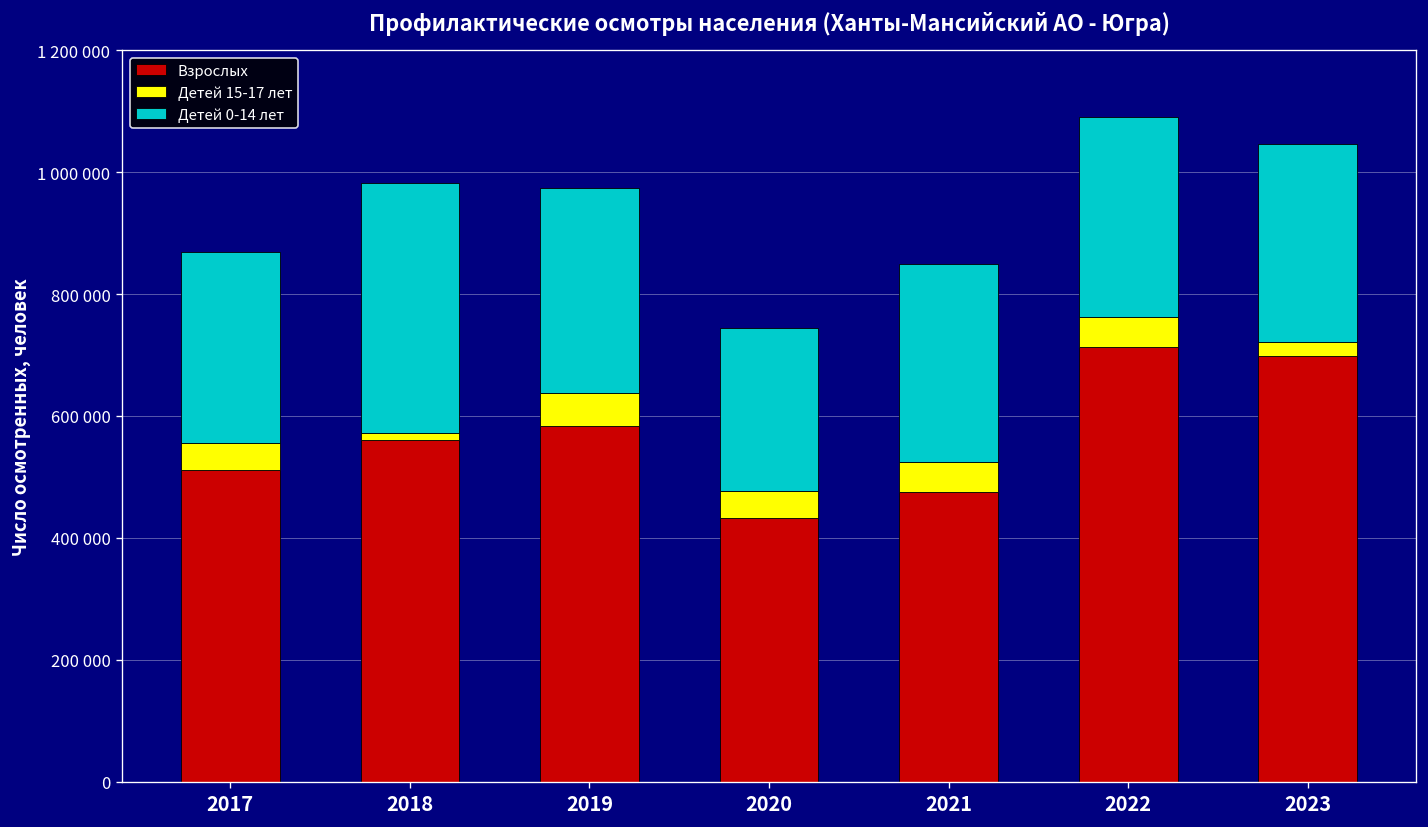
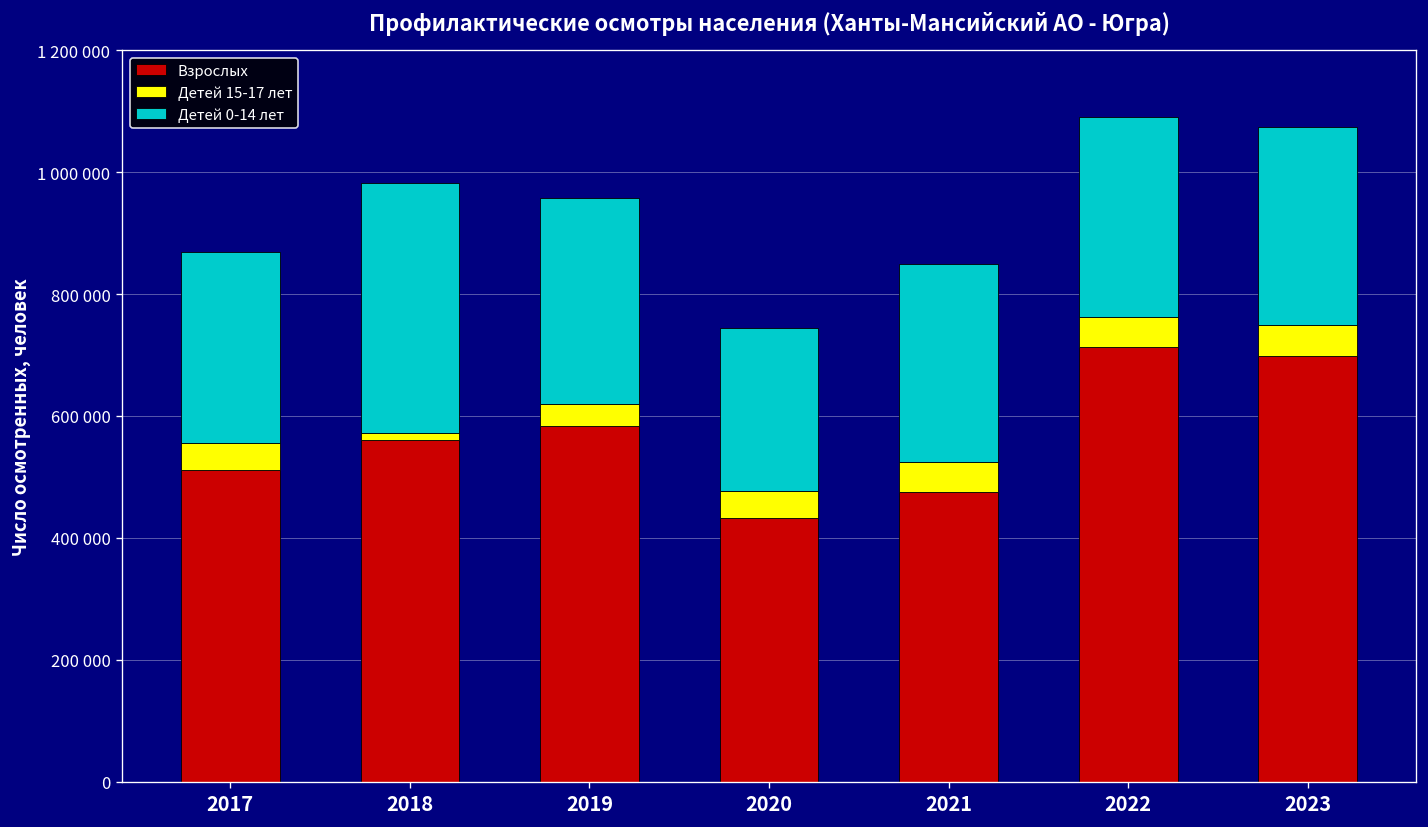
Детей 15-17 лет, 2019: 50000 -> 40000
Детей 15-17 лет, 2023: 20000 -> 50000
